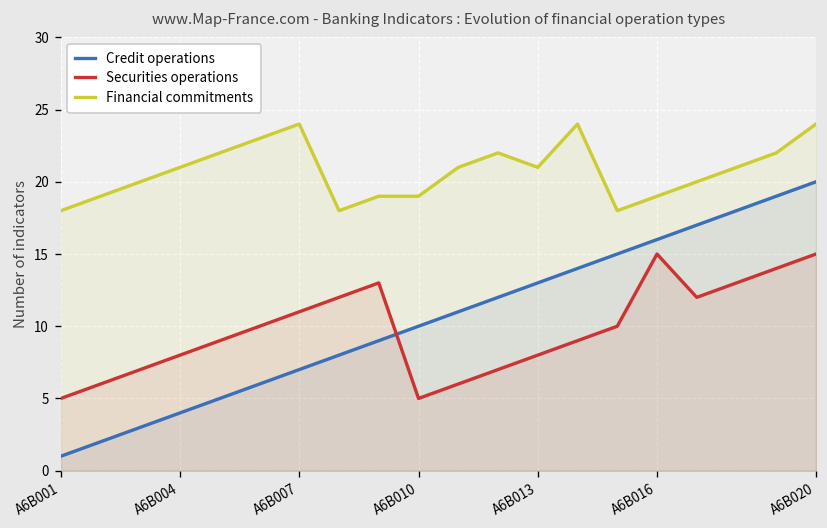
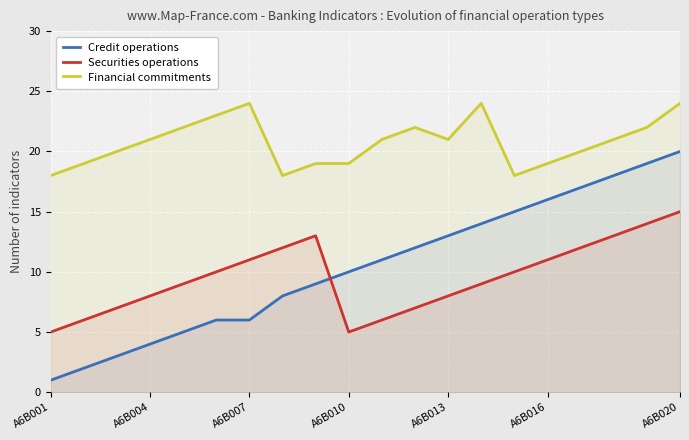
Credit operations, A6B007: 7 -> 6
Securities operations, A6B016: 15 -> 11
